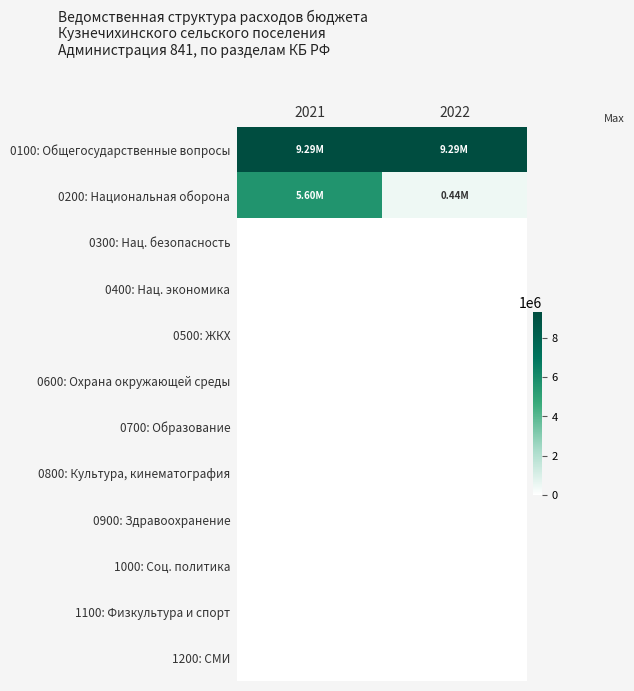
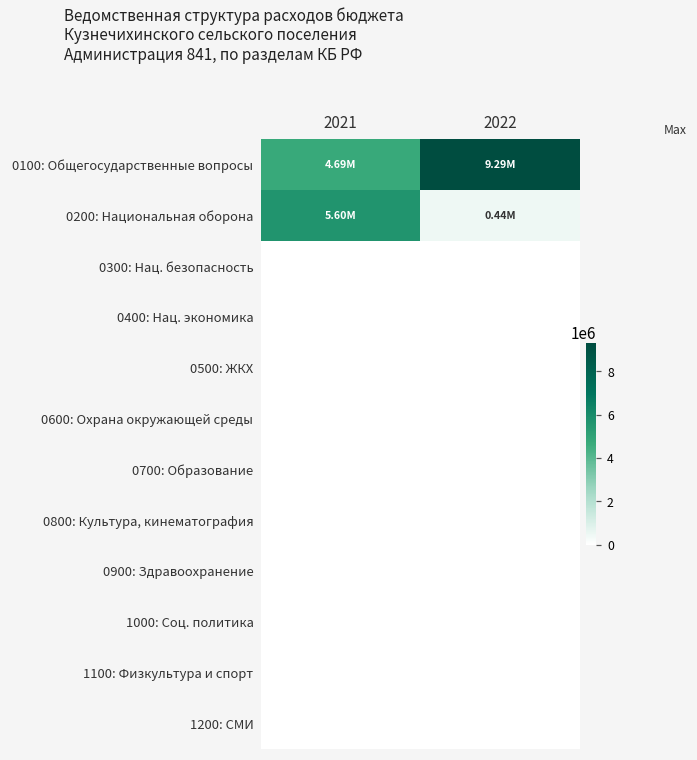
0100: Общегосударственные вопросы, 2021: 9.29M -> 4.69M
